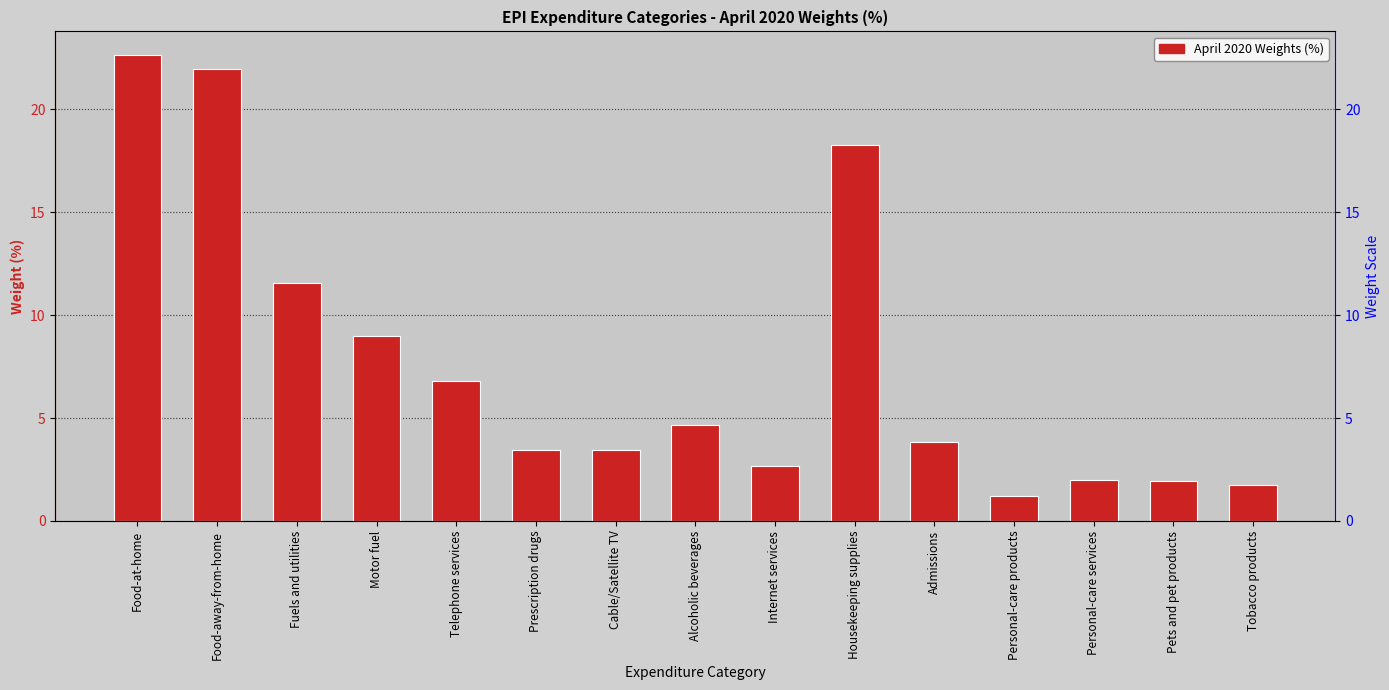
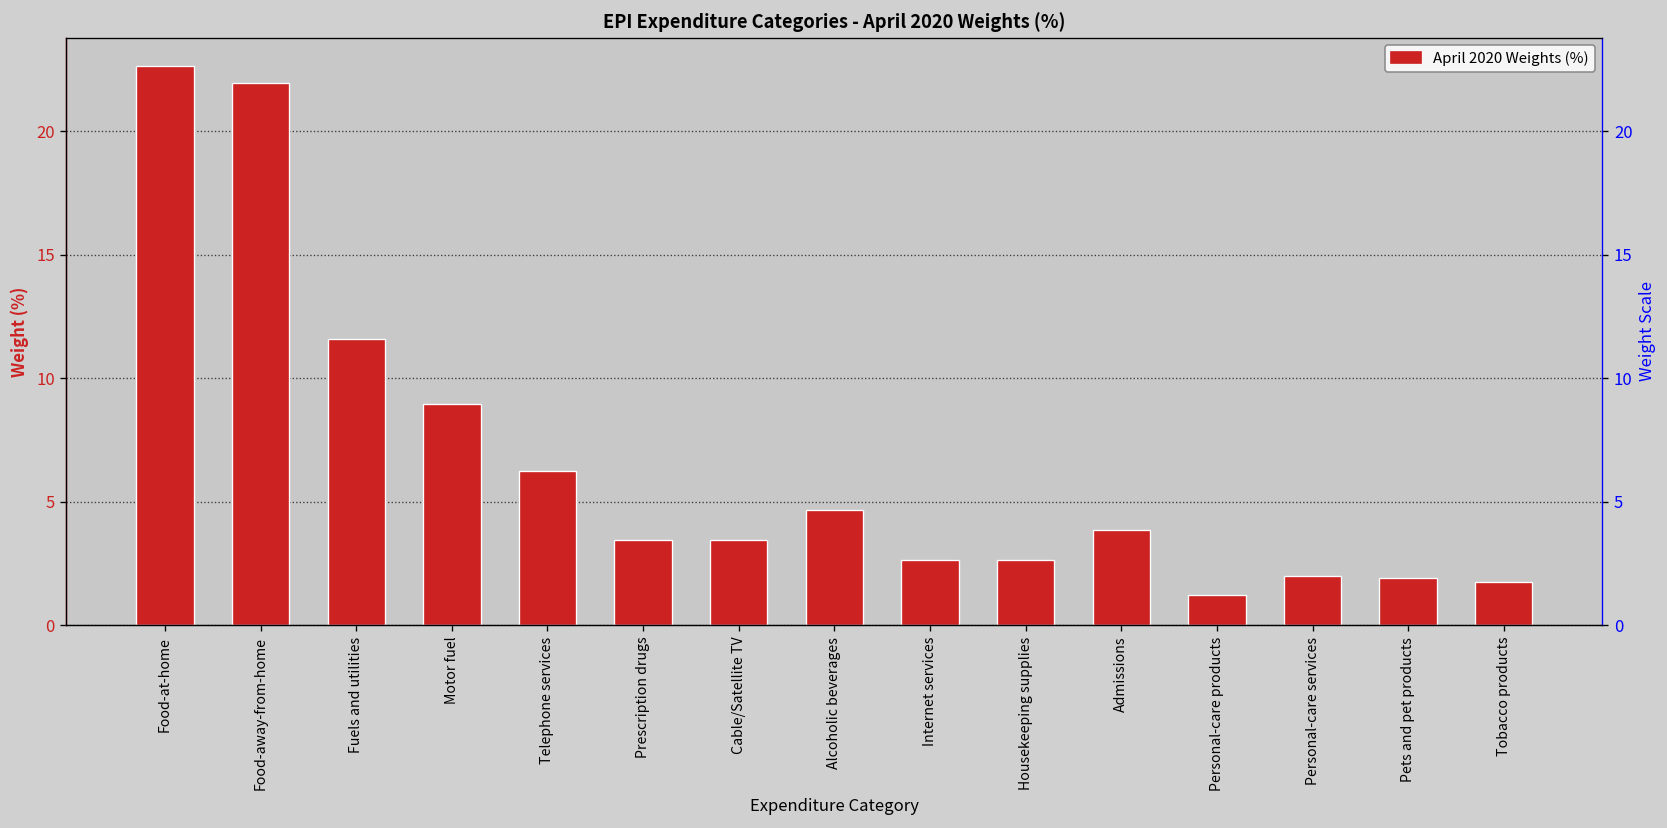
Telephone services: 6.8 -> 6.2
Housekeeping supplies: 18.3 -> 2.6
